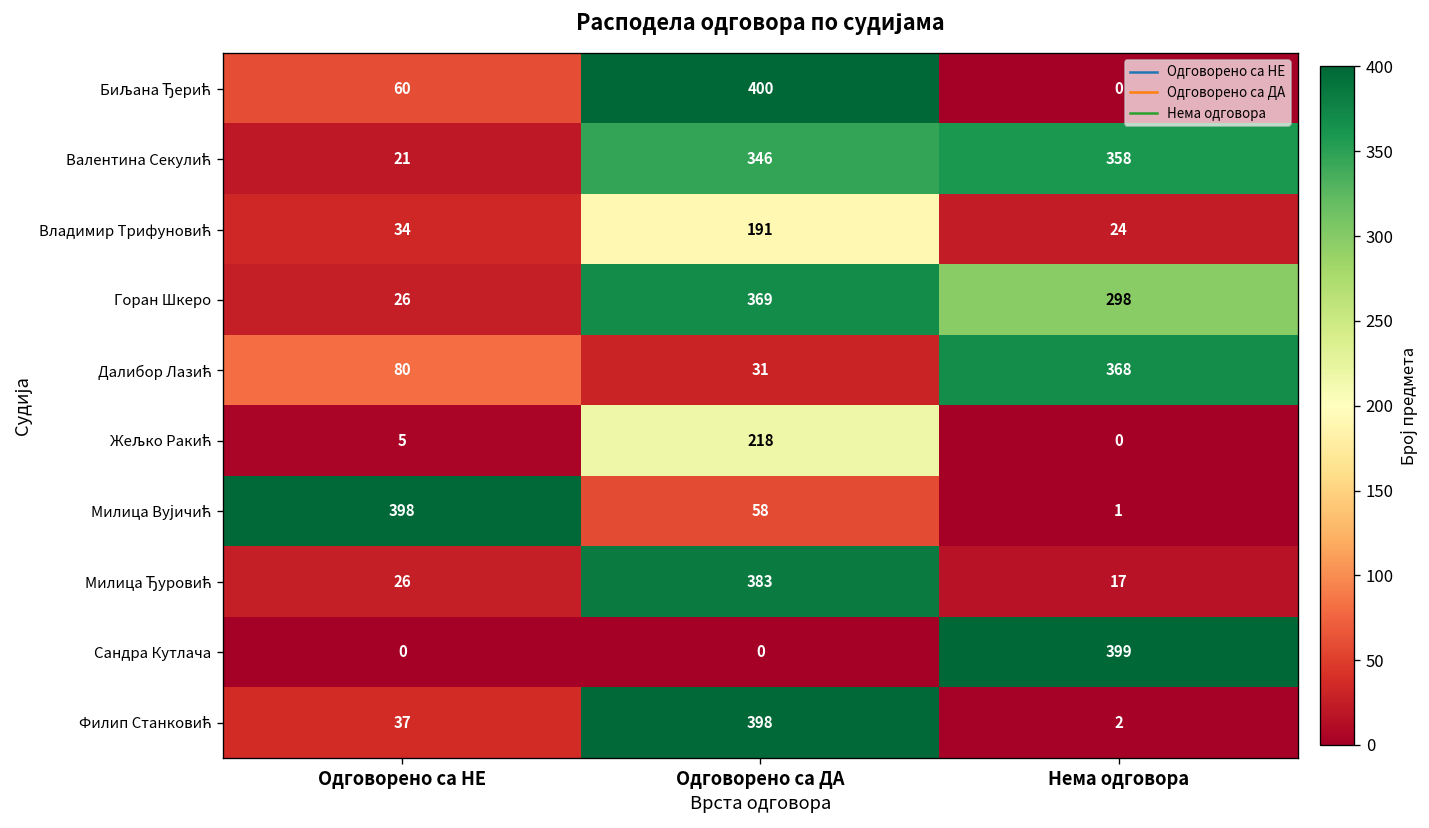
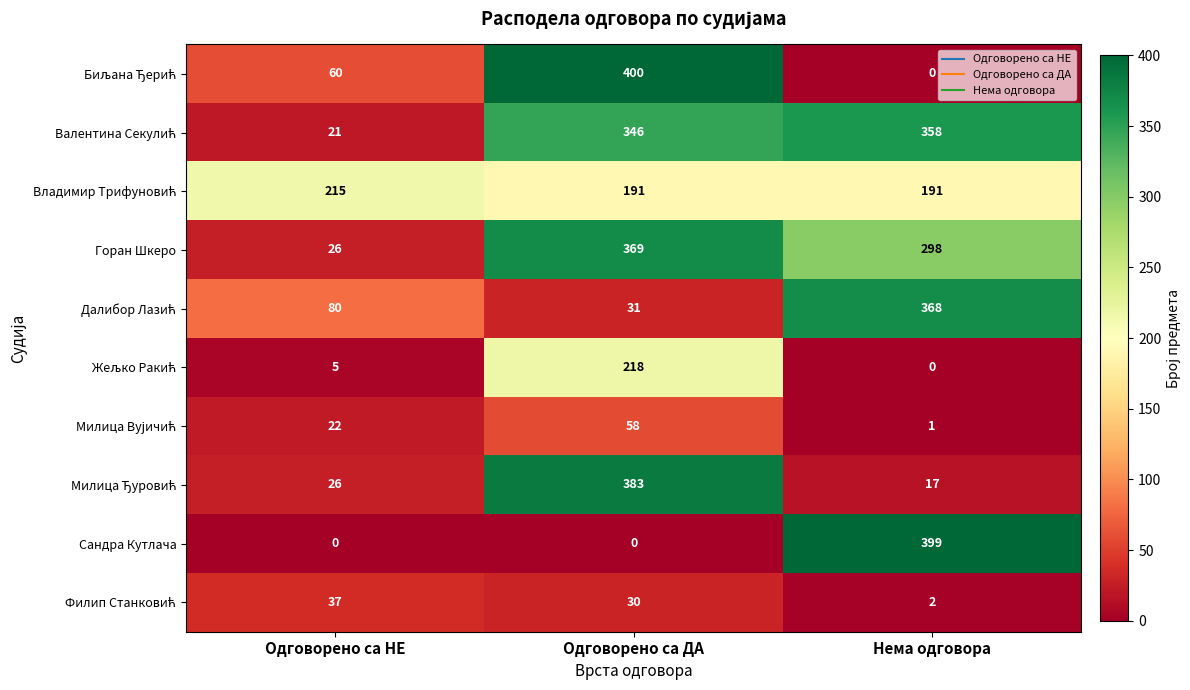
Владимир Трифуновић, Одговорено са НЕ: 34 -> 215
Владимир Трифуновић, Нема одговора: 24 -> 191
Милица Вујичић, Одговорено са НЕ: 398 -> 22
Филип Станковић, Одговорено са ДА: 398 -> 30
